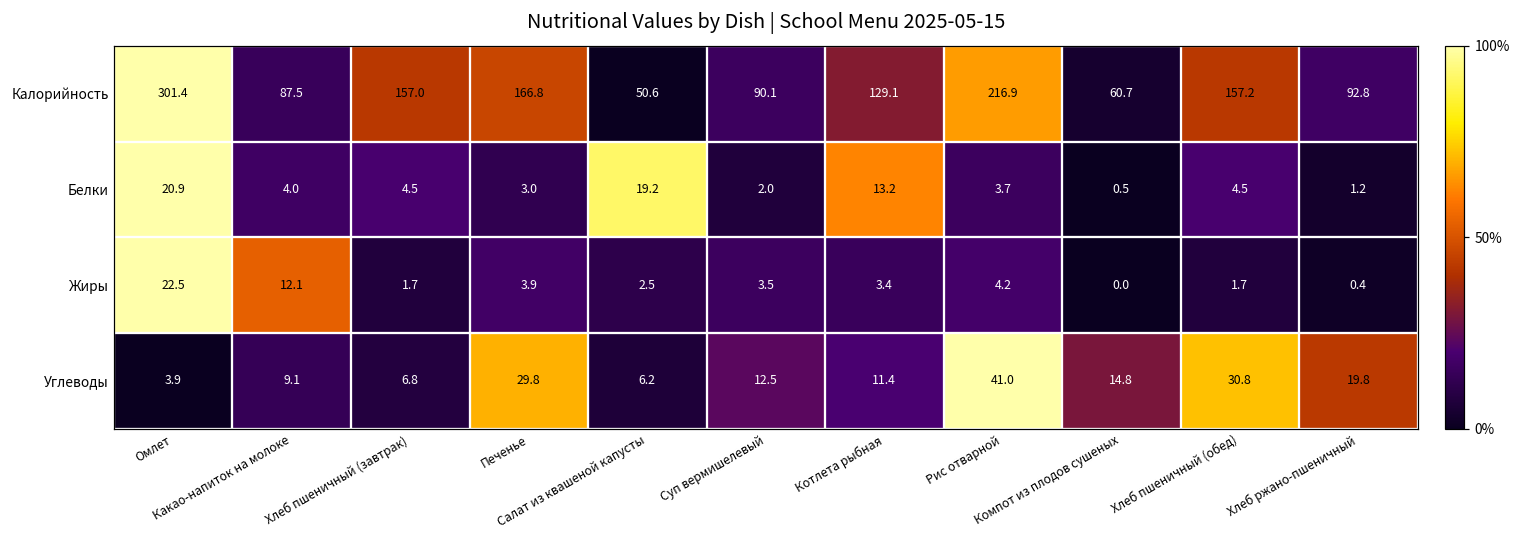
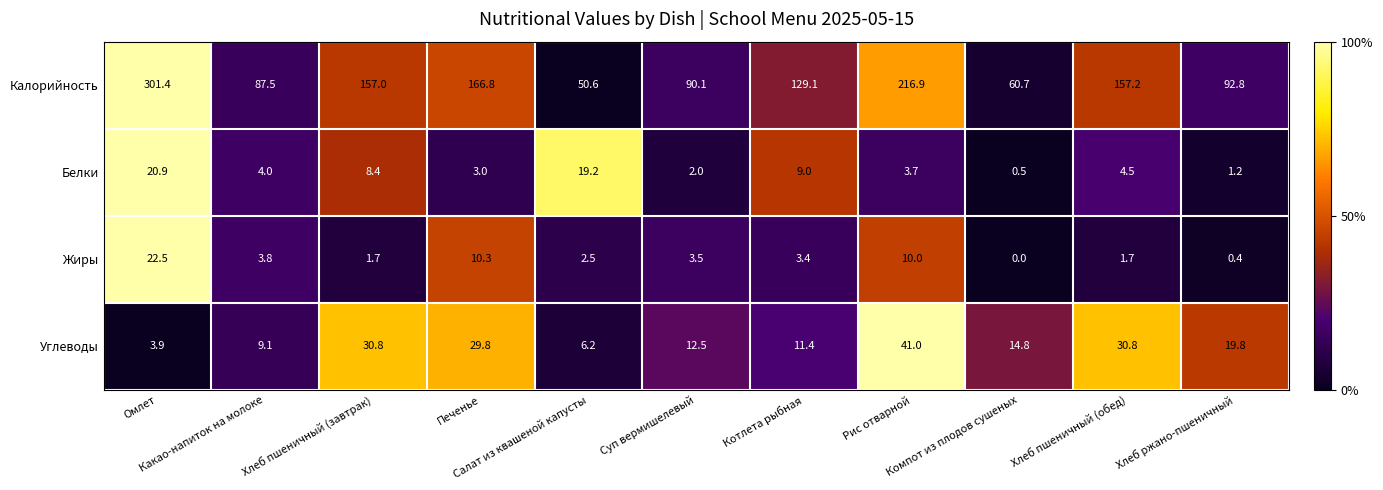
Белки, Хлеб пшеничный (завтрак): 4.5 -> 8.4
Белки, Котлета рыбная: 13.2 -> 9.0
Жиры, Какао-напиток на молоке: 12.1 -> 3.8
Жиры, Печенье: 3.9 -> 10.3
Жиры, Рис отварной: 4.2 -> 10.0
Углеводы, Хлеб пшеничный (завтрак): 6.8 -> 30.8
